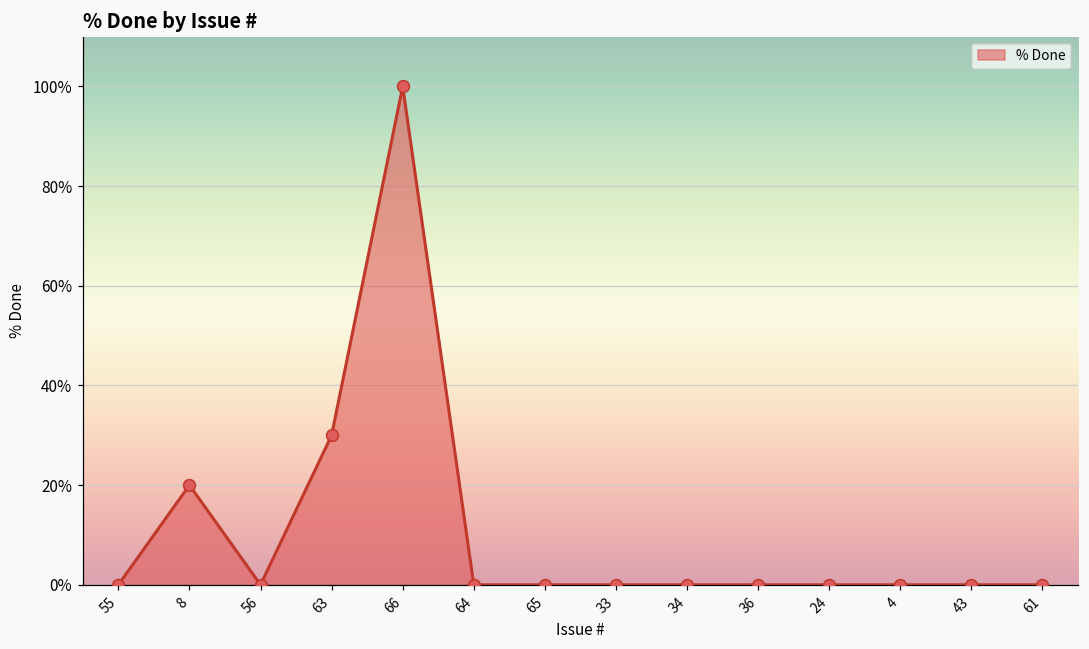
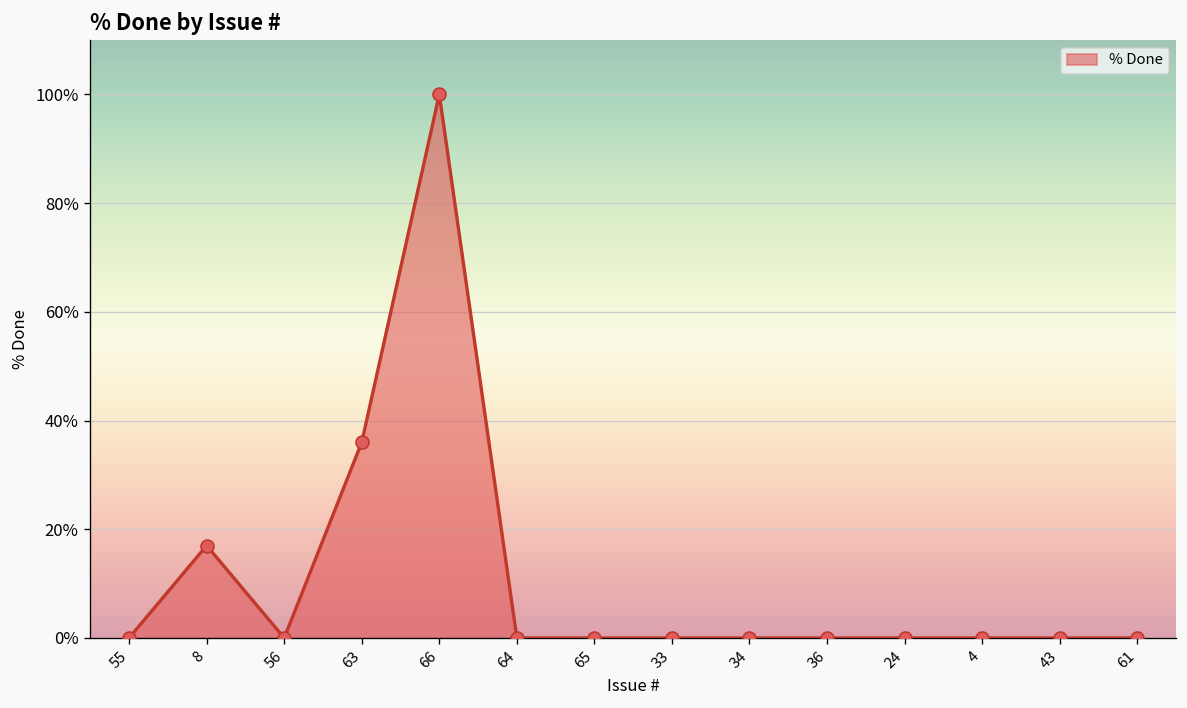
8: 20% -> 17%
63: 30% -> 36%
